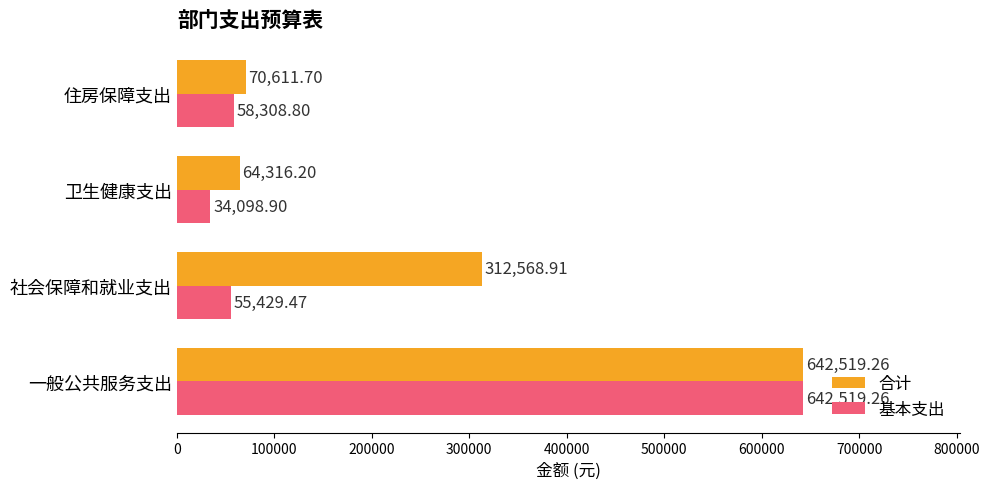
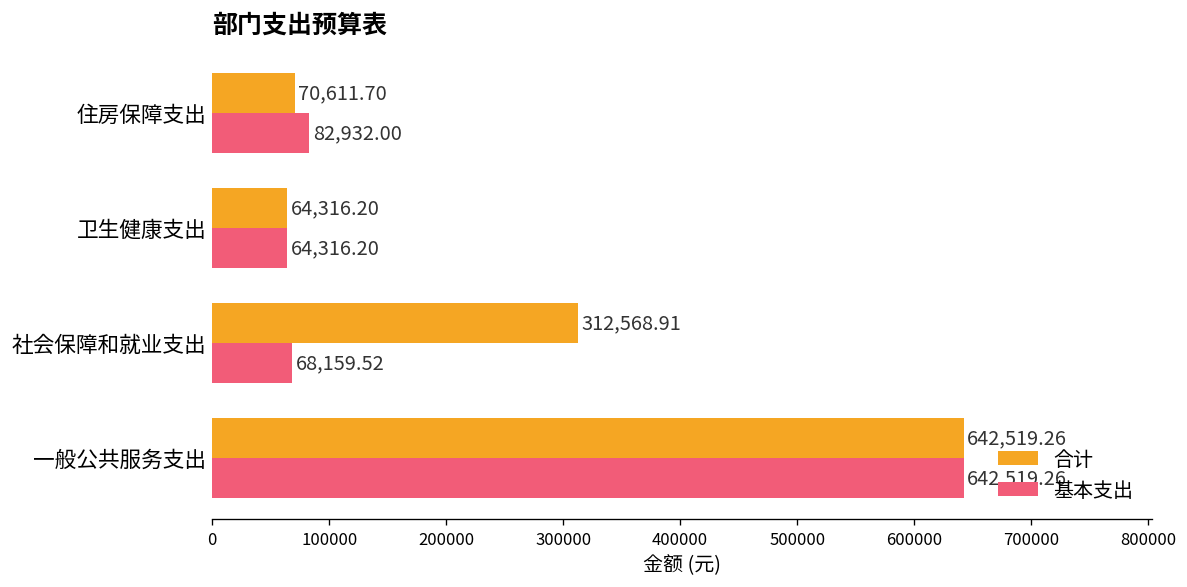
基本支出, 住房保障支出: 58,308.80 -> 82,932.00
基本支出, 卫生健康支出: 34,098.90 -> 64,316.20
基本支出, 社会保障和就业支出: 55,429.47 -> 68,159.52
